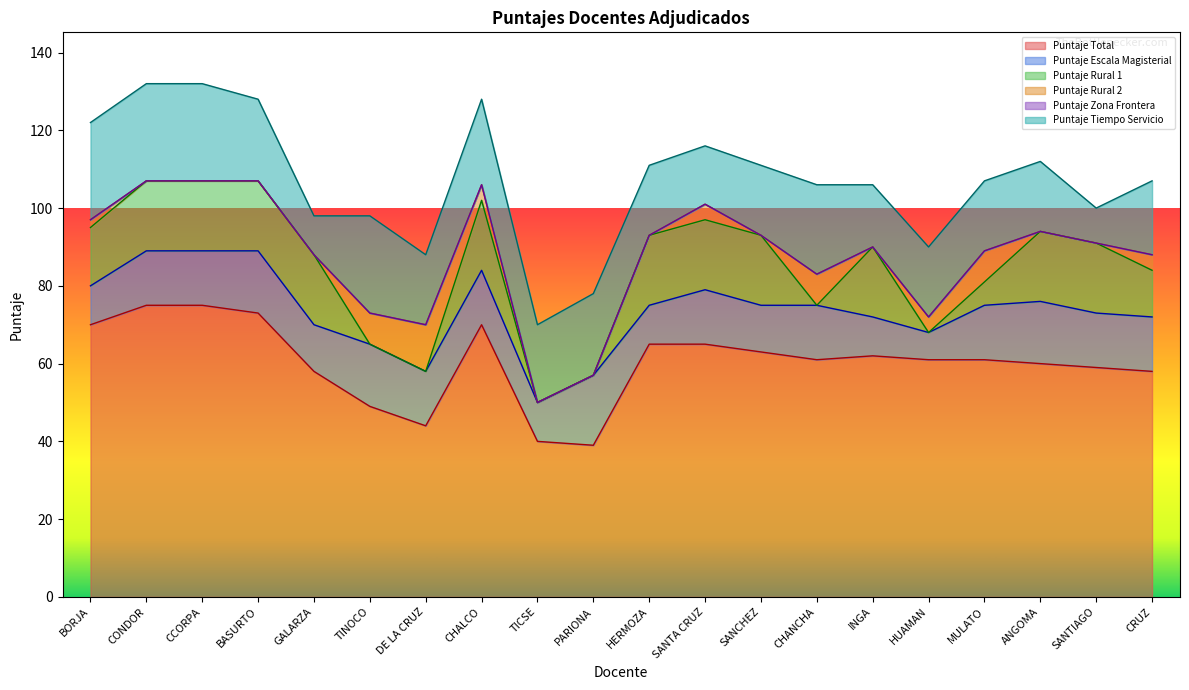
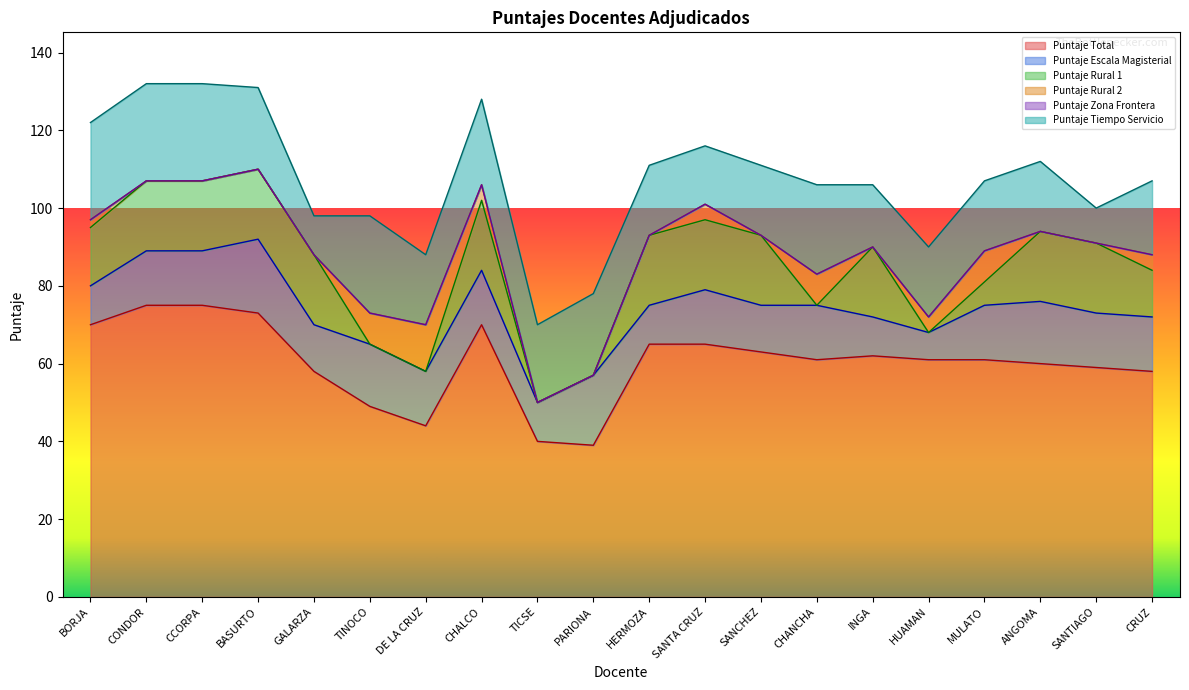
Puntaje Escala Magisterial, BASURTO: 16 -> 19
